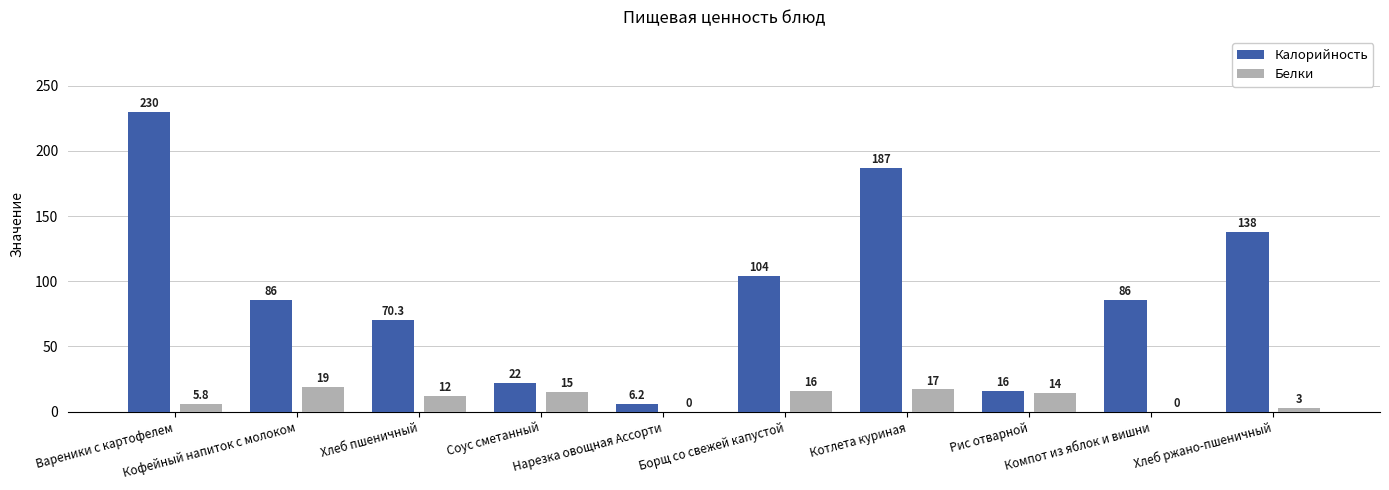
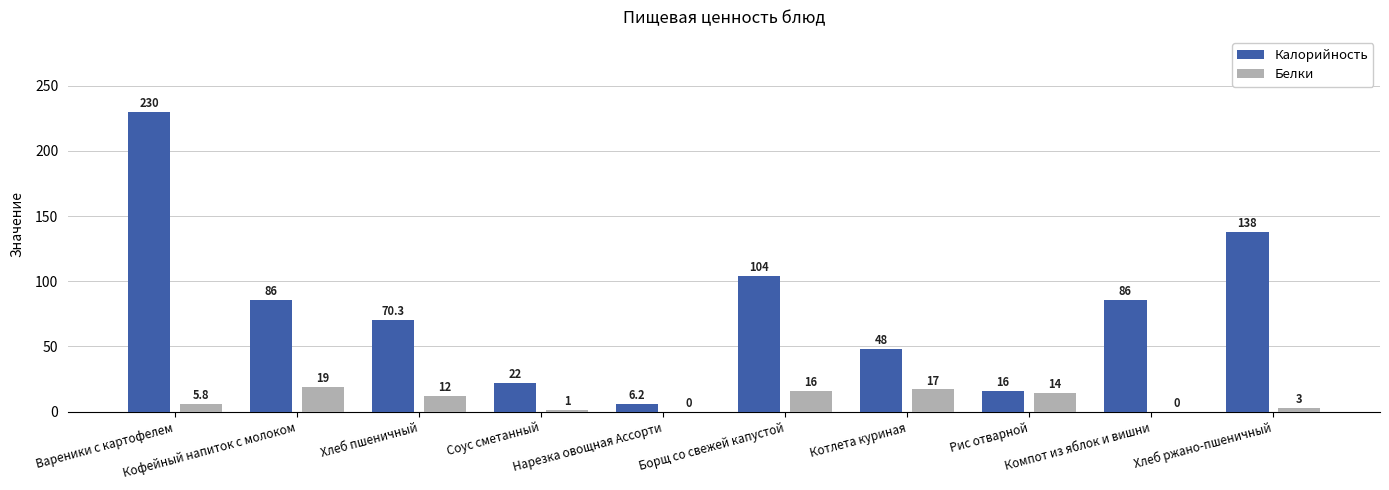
Белки, Соус сметанный: 15 -> 1
Калорийность, Котлета куриная: 187 -> 48
